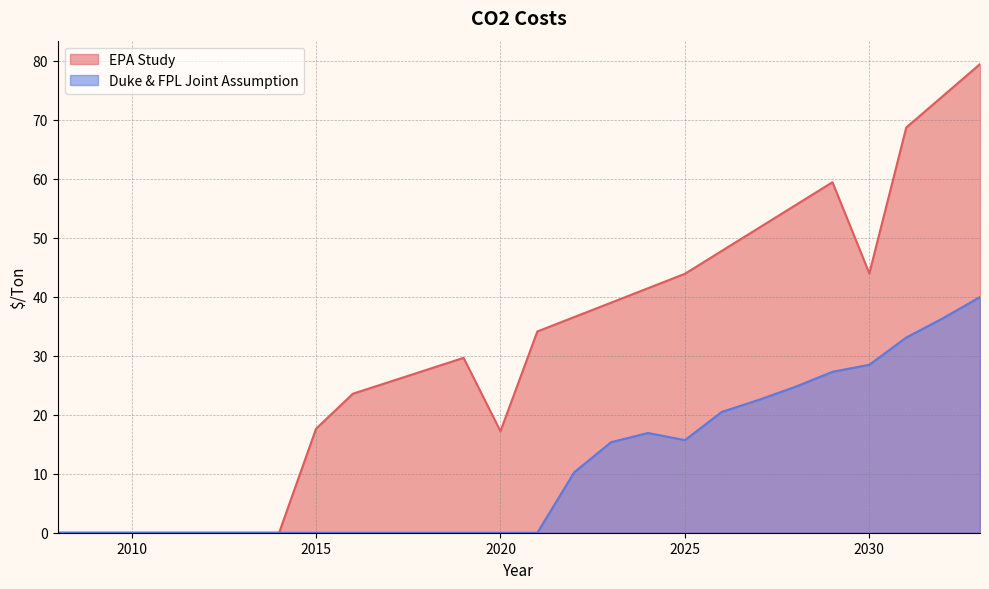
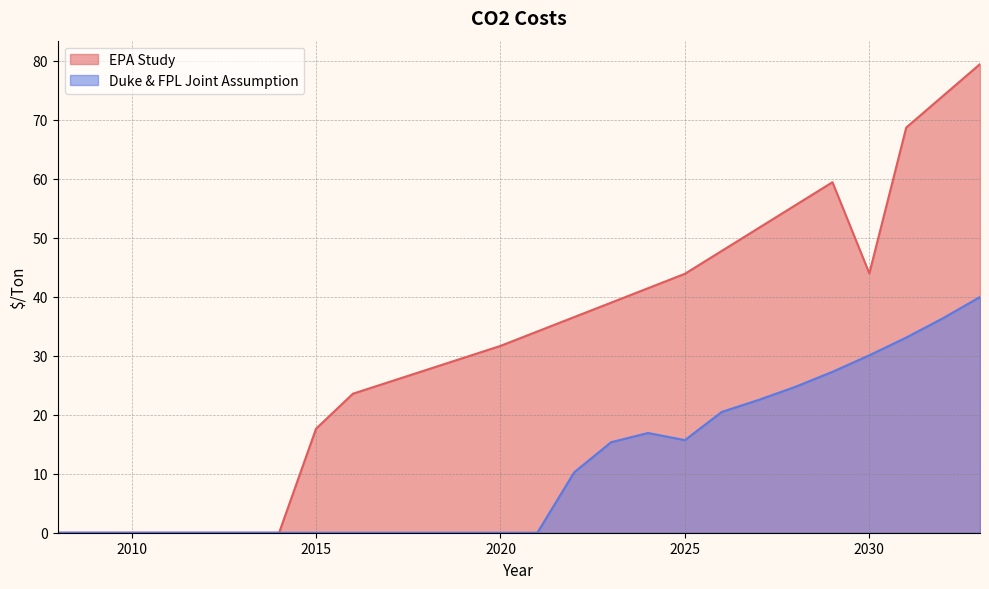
EPA Study, 2020: 17 -> 32
Duke & FPL Joint Assumption, 2030: 28 -> 30
